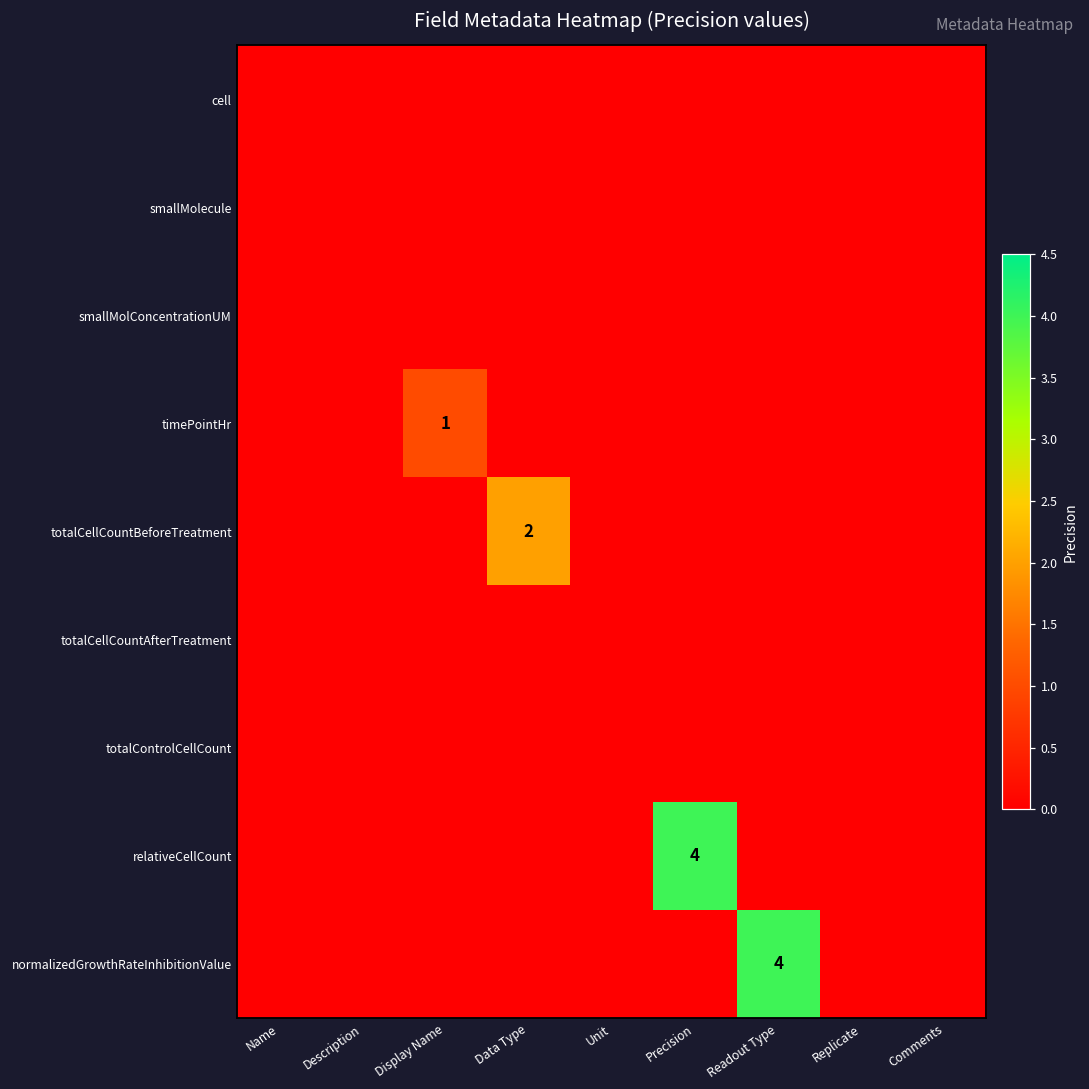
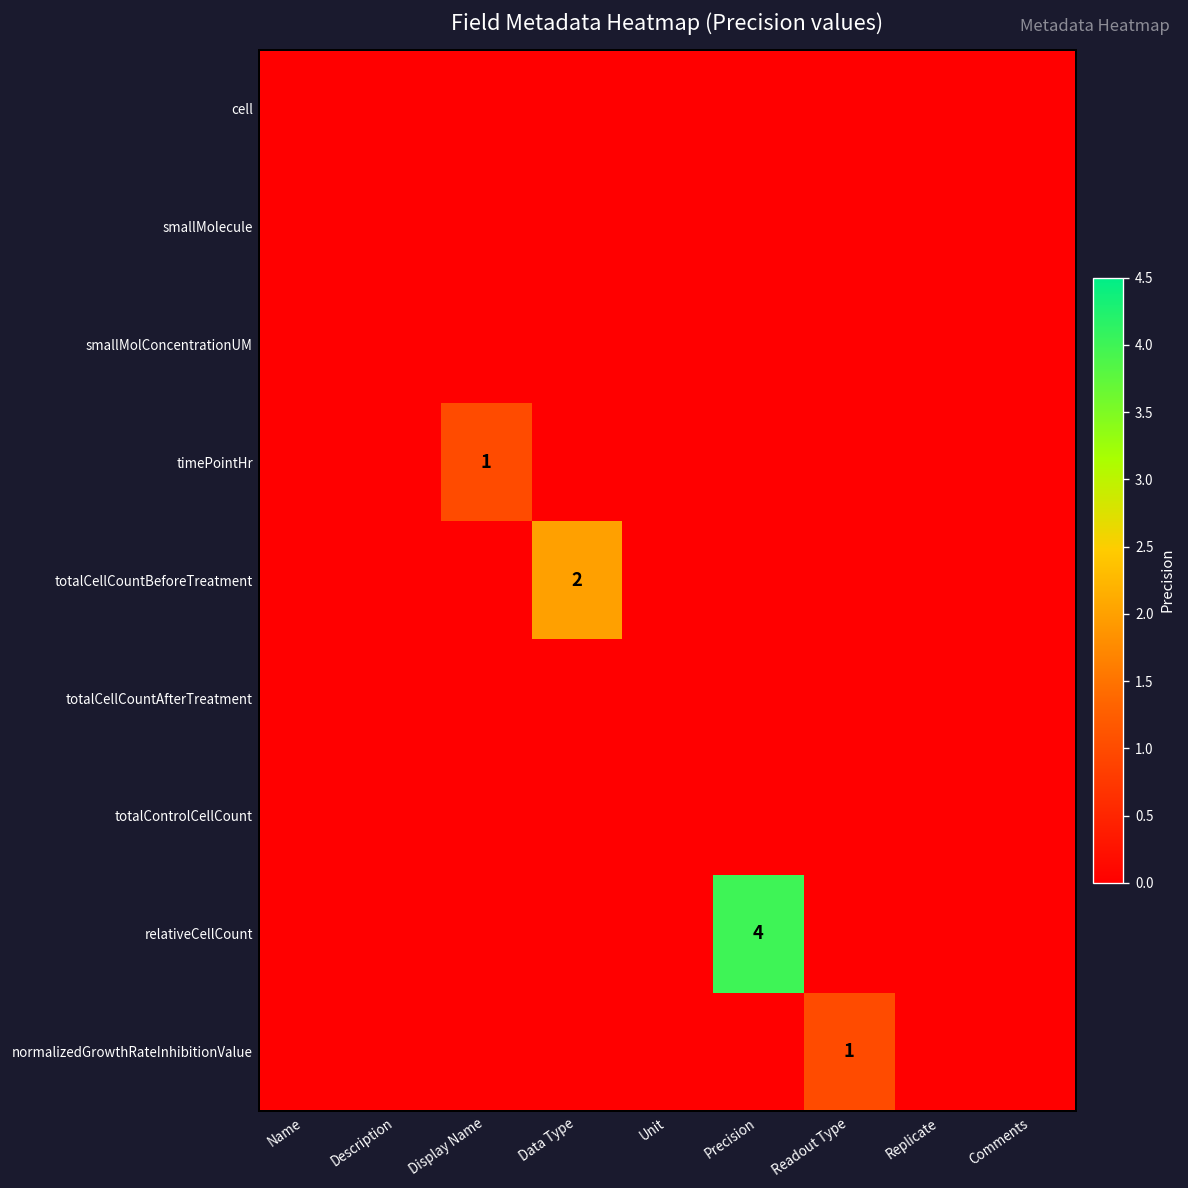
normalizedGrowthRateInhibitionValue, Readout Type: 4 -> 1
